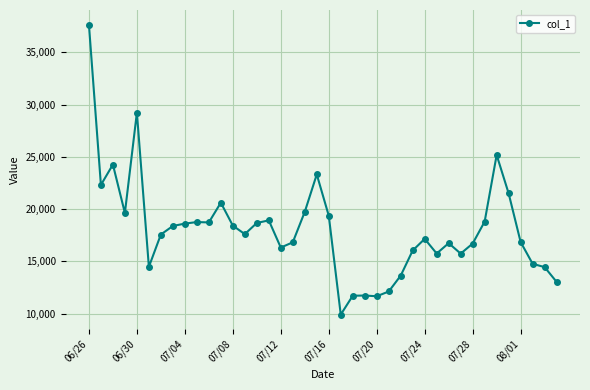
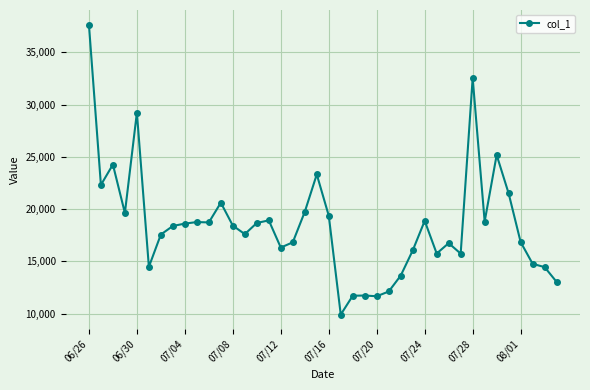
07/24: 17,100 -> 18,900
07/28: 16,700 -> 32,500
